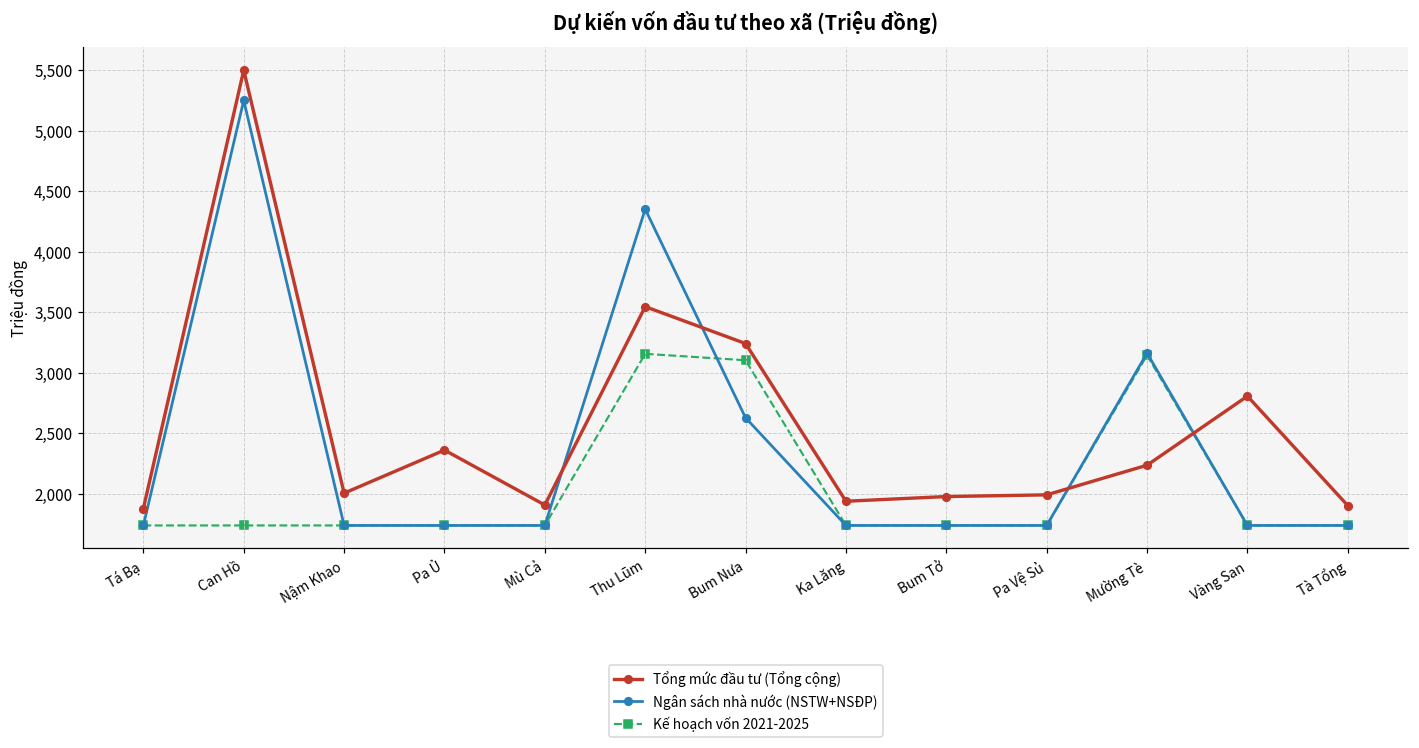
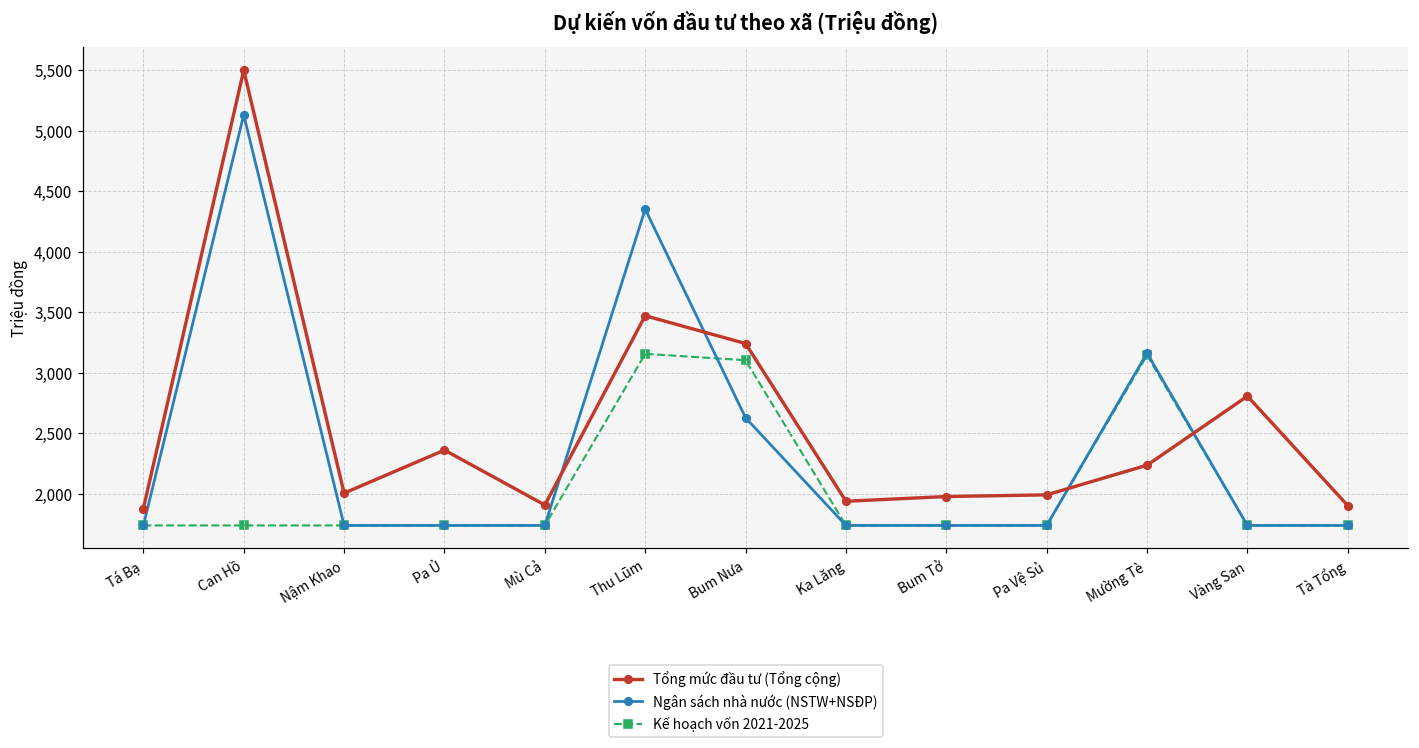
Ngân sách nhà nước (NSTW+NSĐP), Can Hồ: 5,250 -> 5,130
Tổng mức đầu tư (Tổng cộng), Thu Lũm: 3,550 -> 3,470
